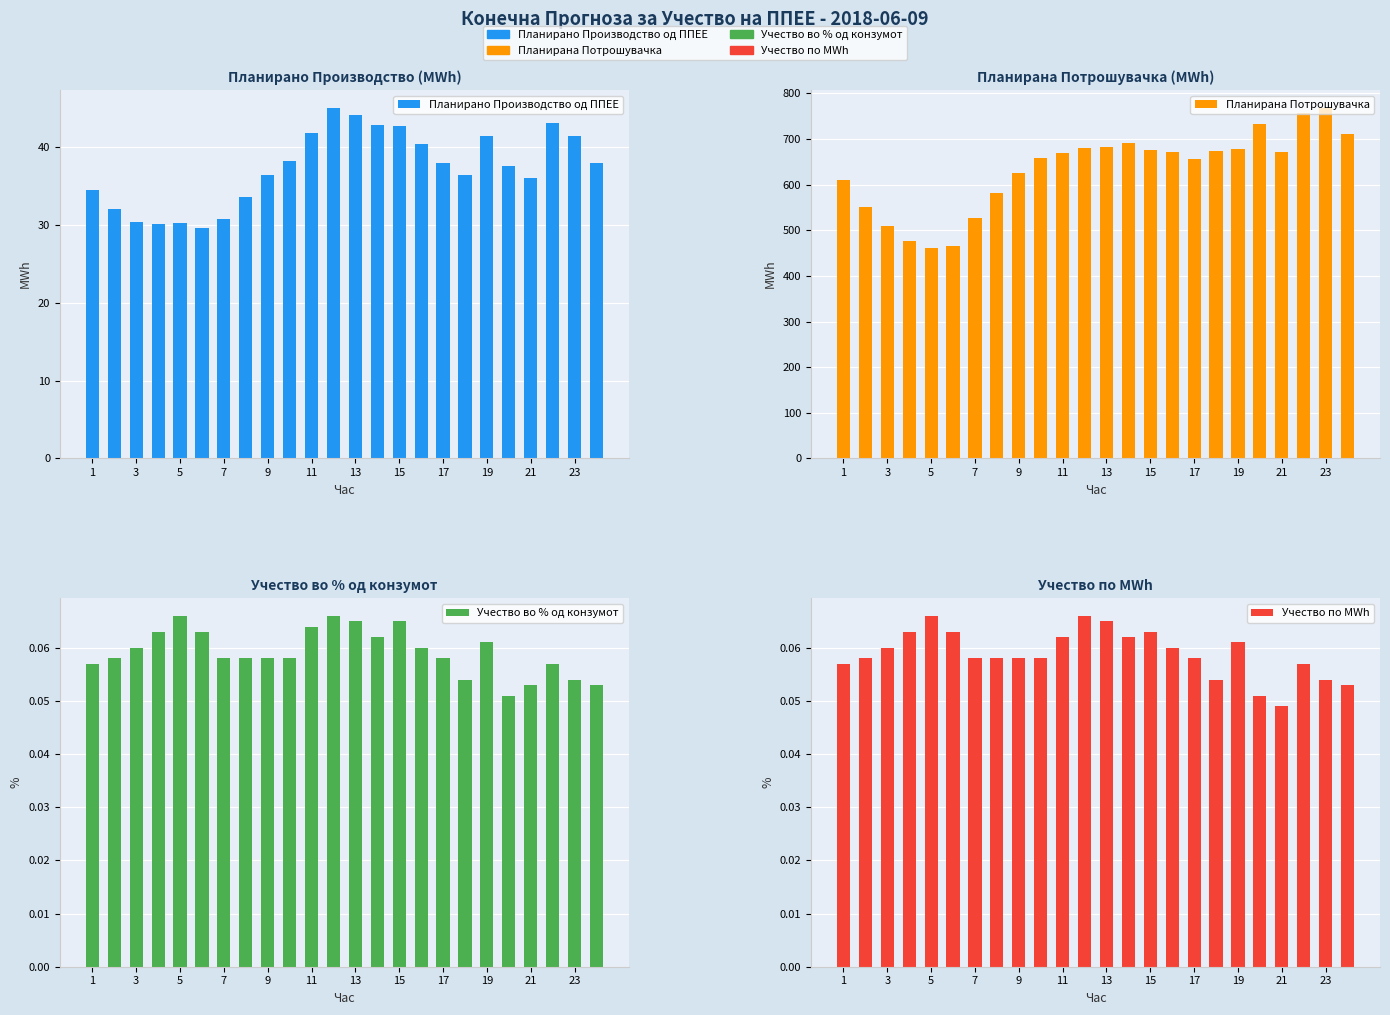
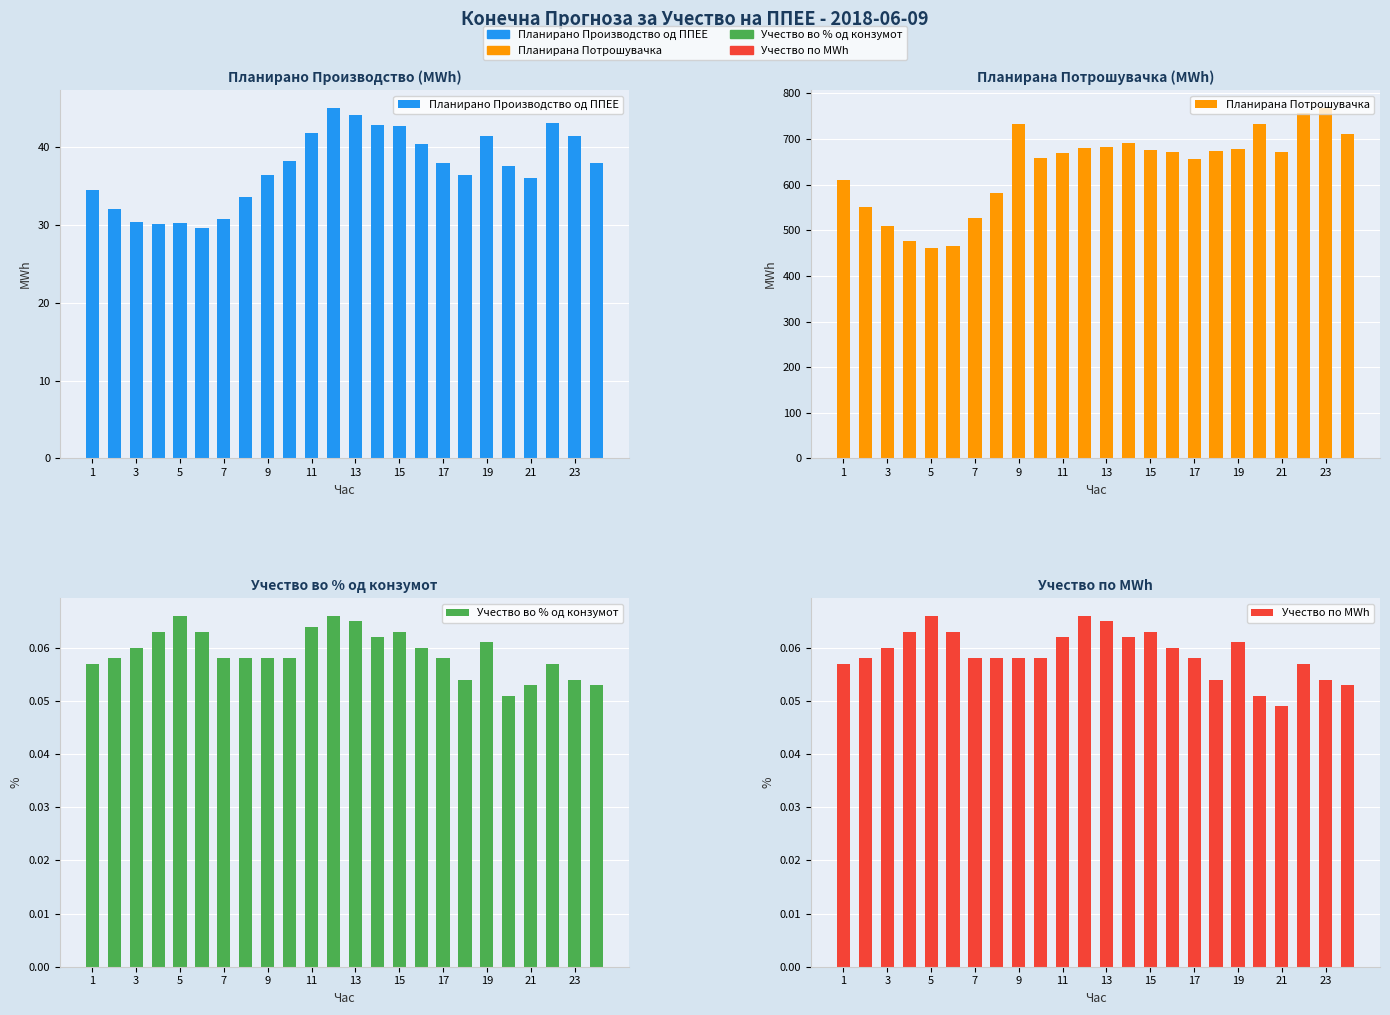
Планирана Потрошувачка (MWh), 9: 630 -> 730
Учество во % од конзумот, 15: 0.065 -> 0.063
